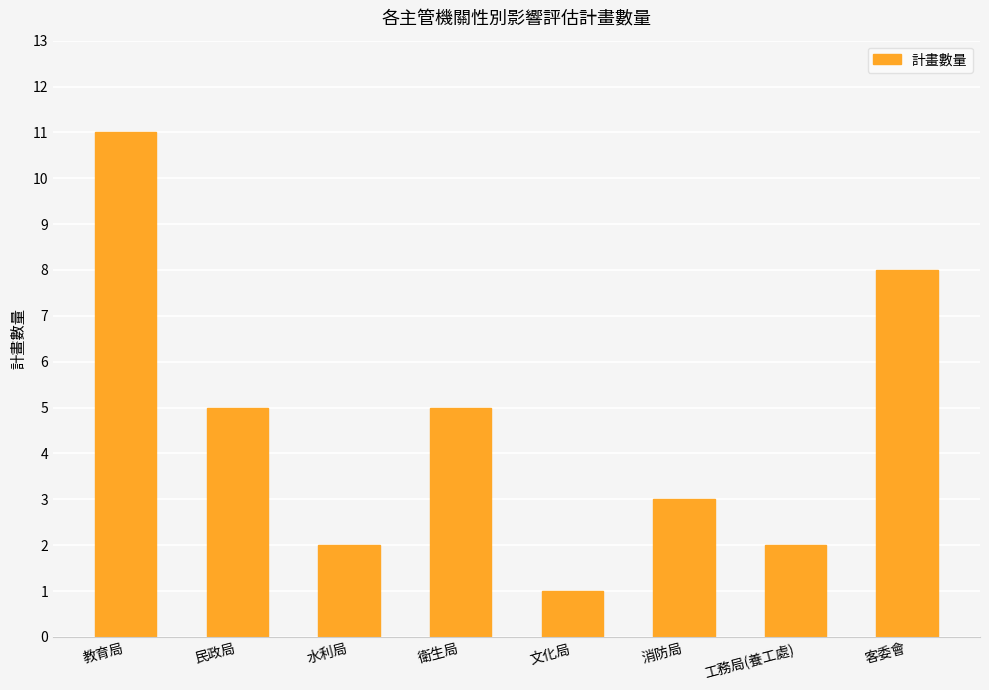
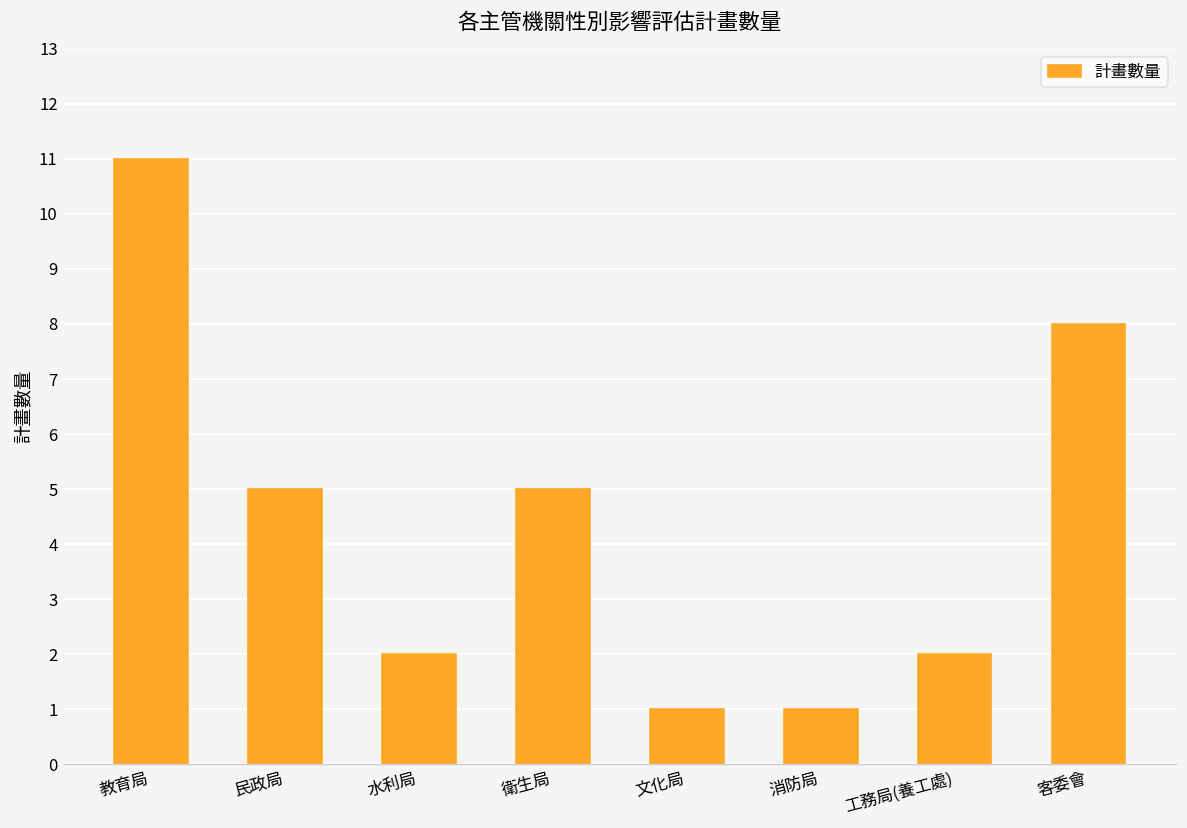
消防局: 3 -> 1
